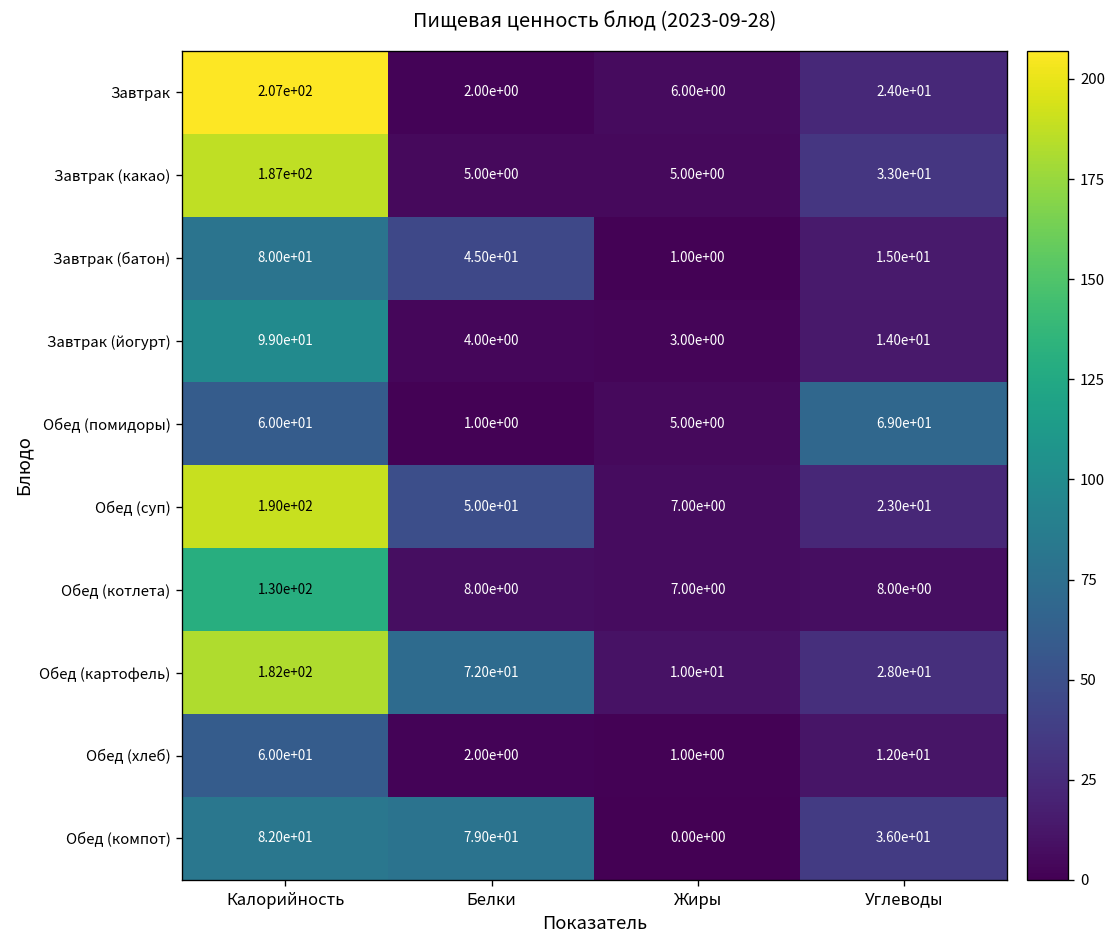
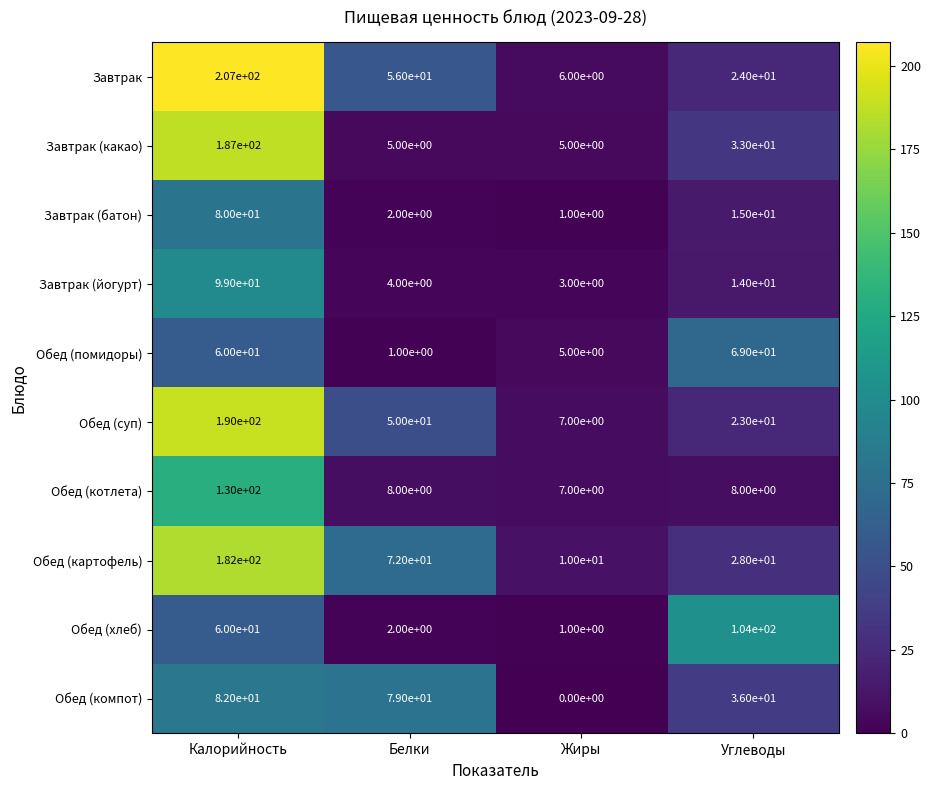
Завтрак, Белки: 2.00e+00 -> 5.60e+01
Завтрак (батон), Белки: 4.50e+01 -> 2.00e+00
Обед (хлеб), Углеводы: 1.20e+01 -> 1.04e+02
